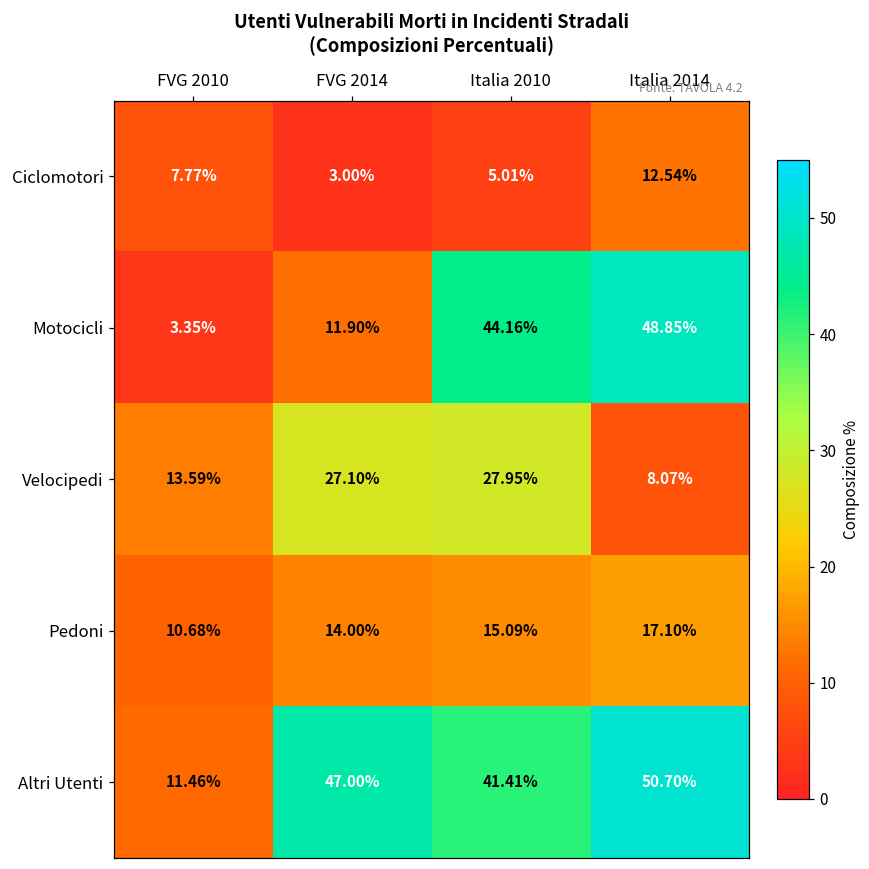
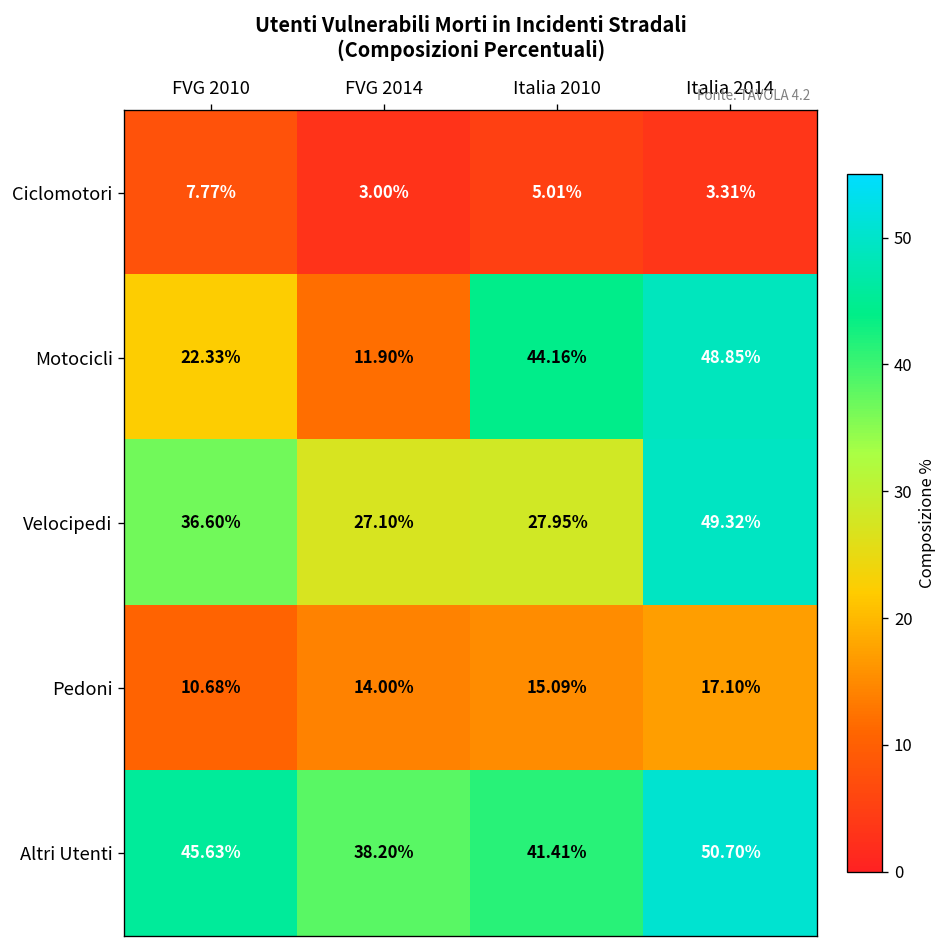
Ciclomotori, Italia 2014: 12.54% -> 3.31%
Motocicli, FVG 2010: 3.35% -> 22.33%
Velocipedi, FVG 2010: 13.59% -> 36.60%
Velocipedi, Italia 2014: 8.07% -> 49.32%
Altri Utenti, FVG 2010: 11.46% -> 45.63%
Altri Utenti, FVG 2014: 47.00% -> 38.20%
